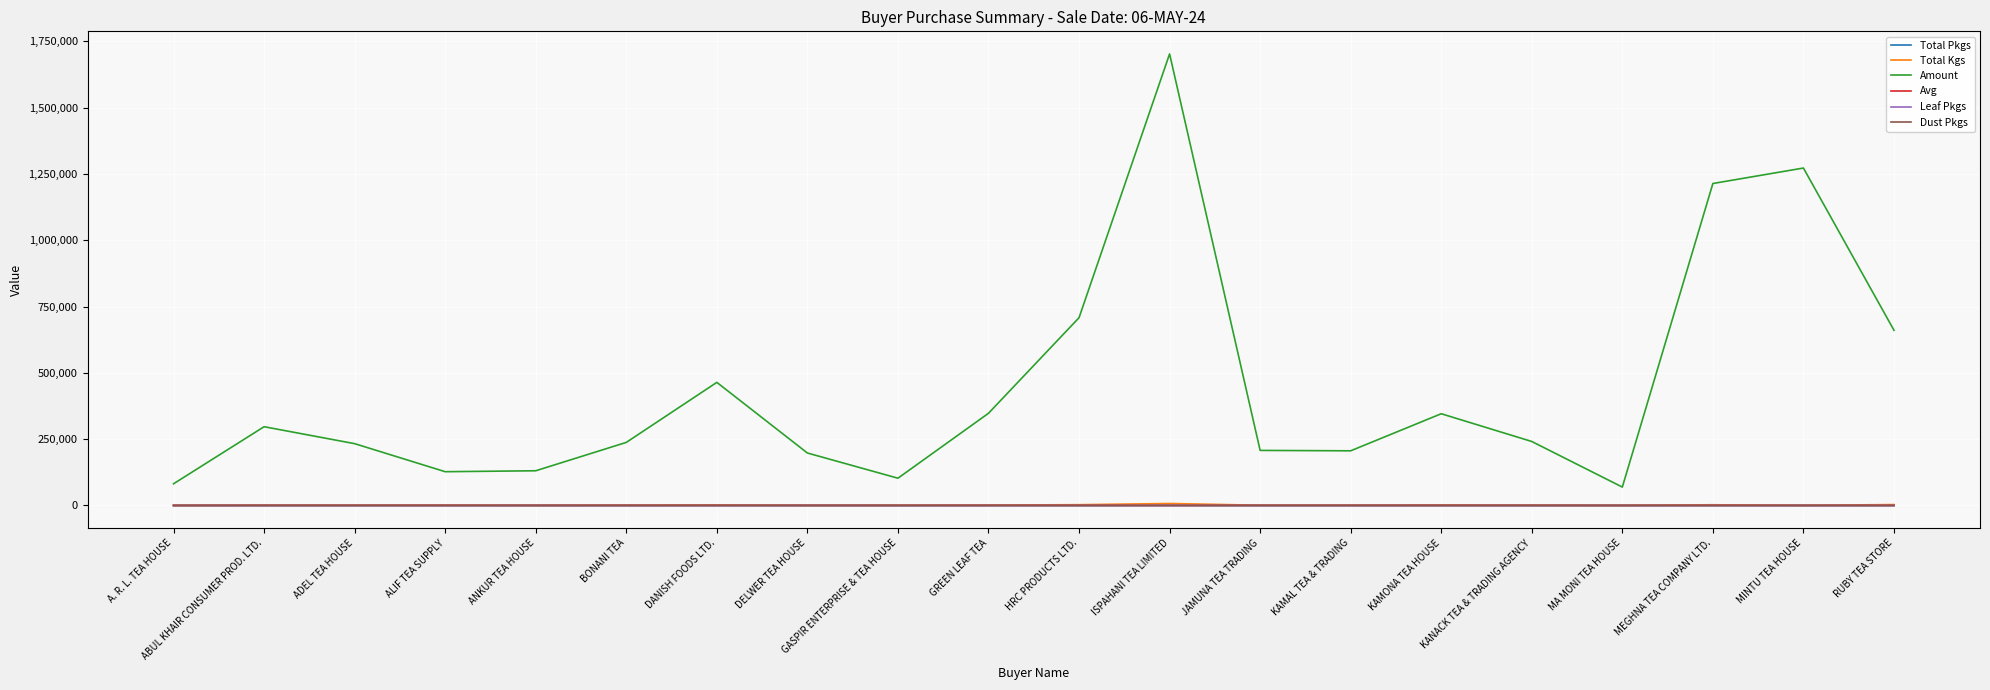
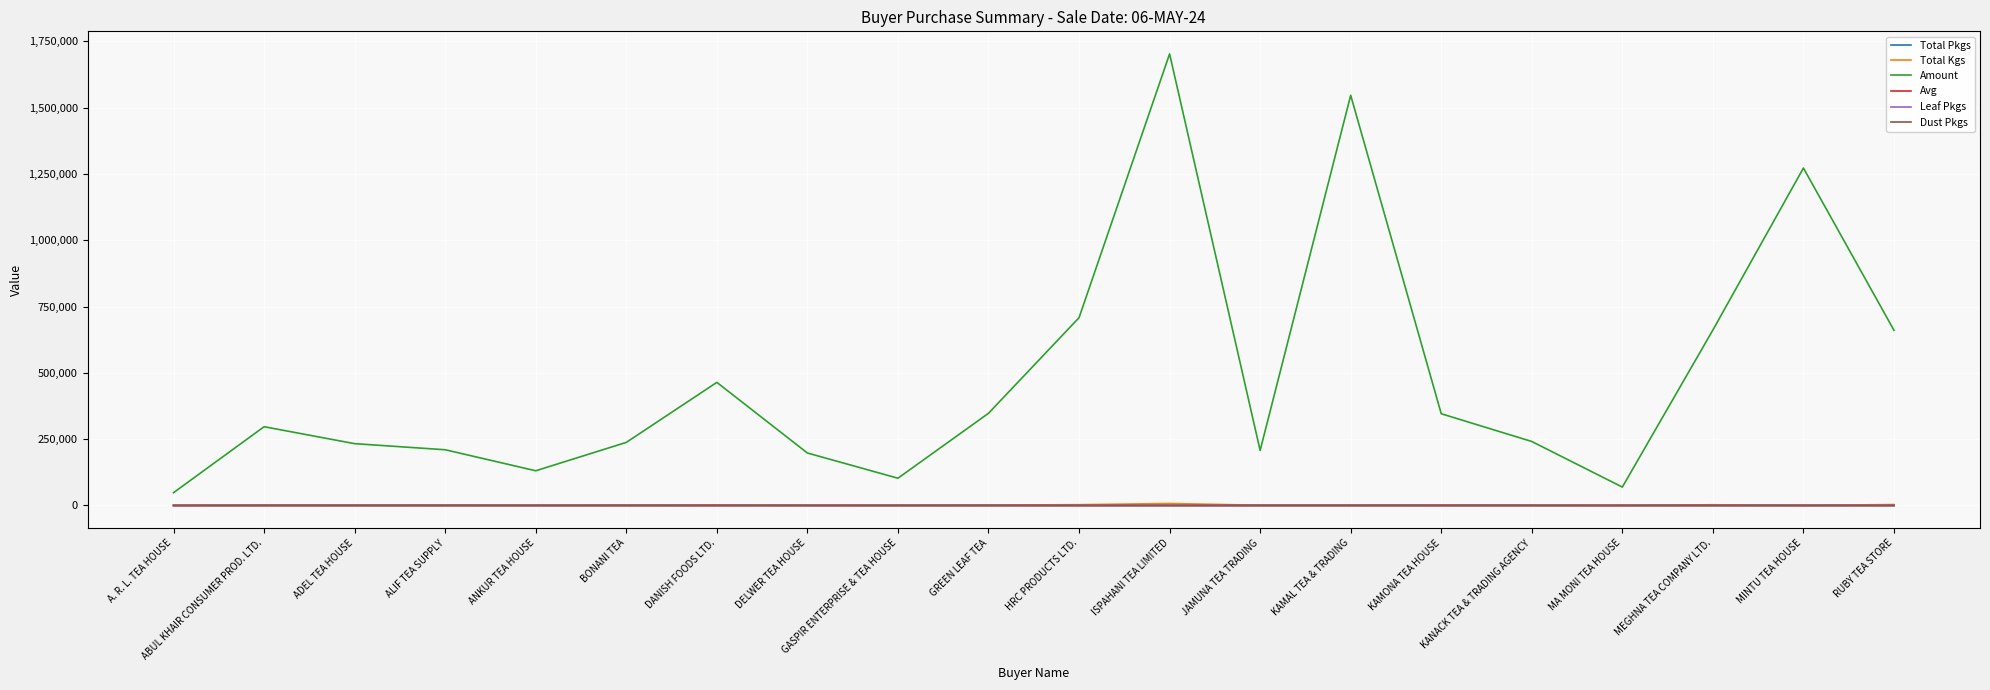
Amount, A. R. L. TEA HOUSE: 80,000 -> 50,000
Amount, ALIF TEA SUPPLY: 130,000 -> 210,000
Amount, KAMAL TEA & TRADING: 210,000 -> 1,550,000
Amount, MEGHNA TEA COMPANY LTD.: 1,210,000 -> 660,000
